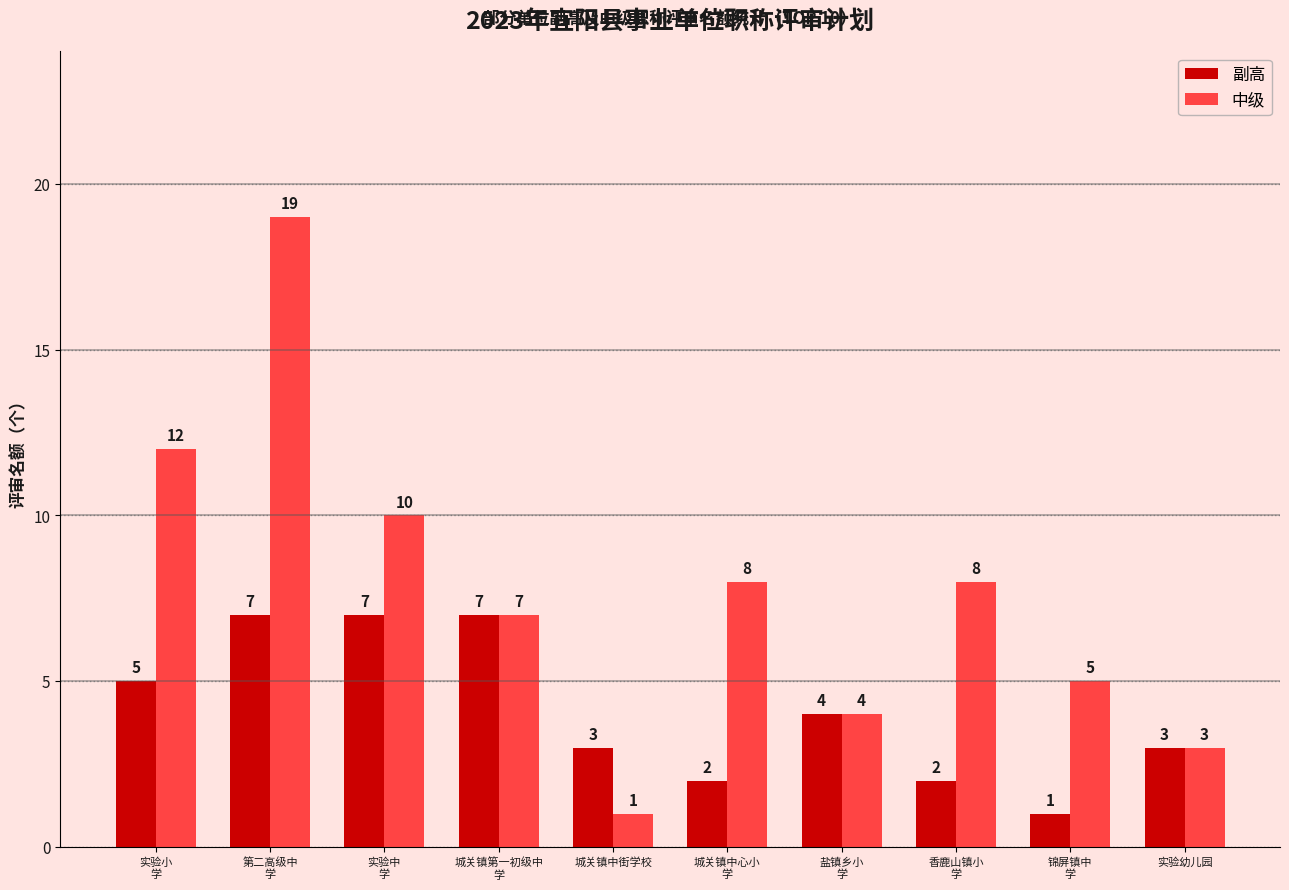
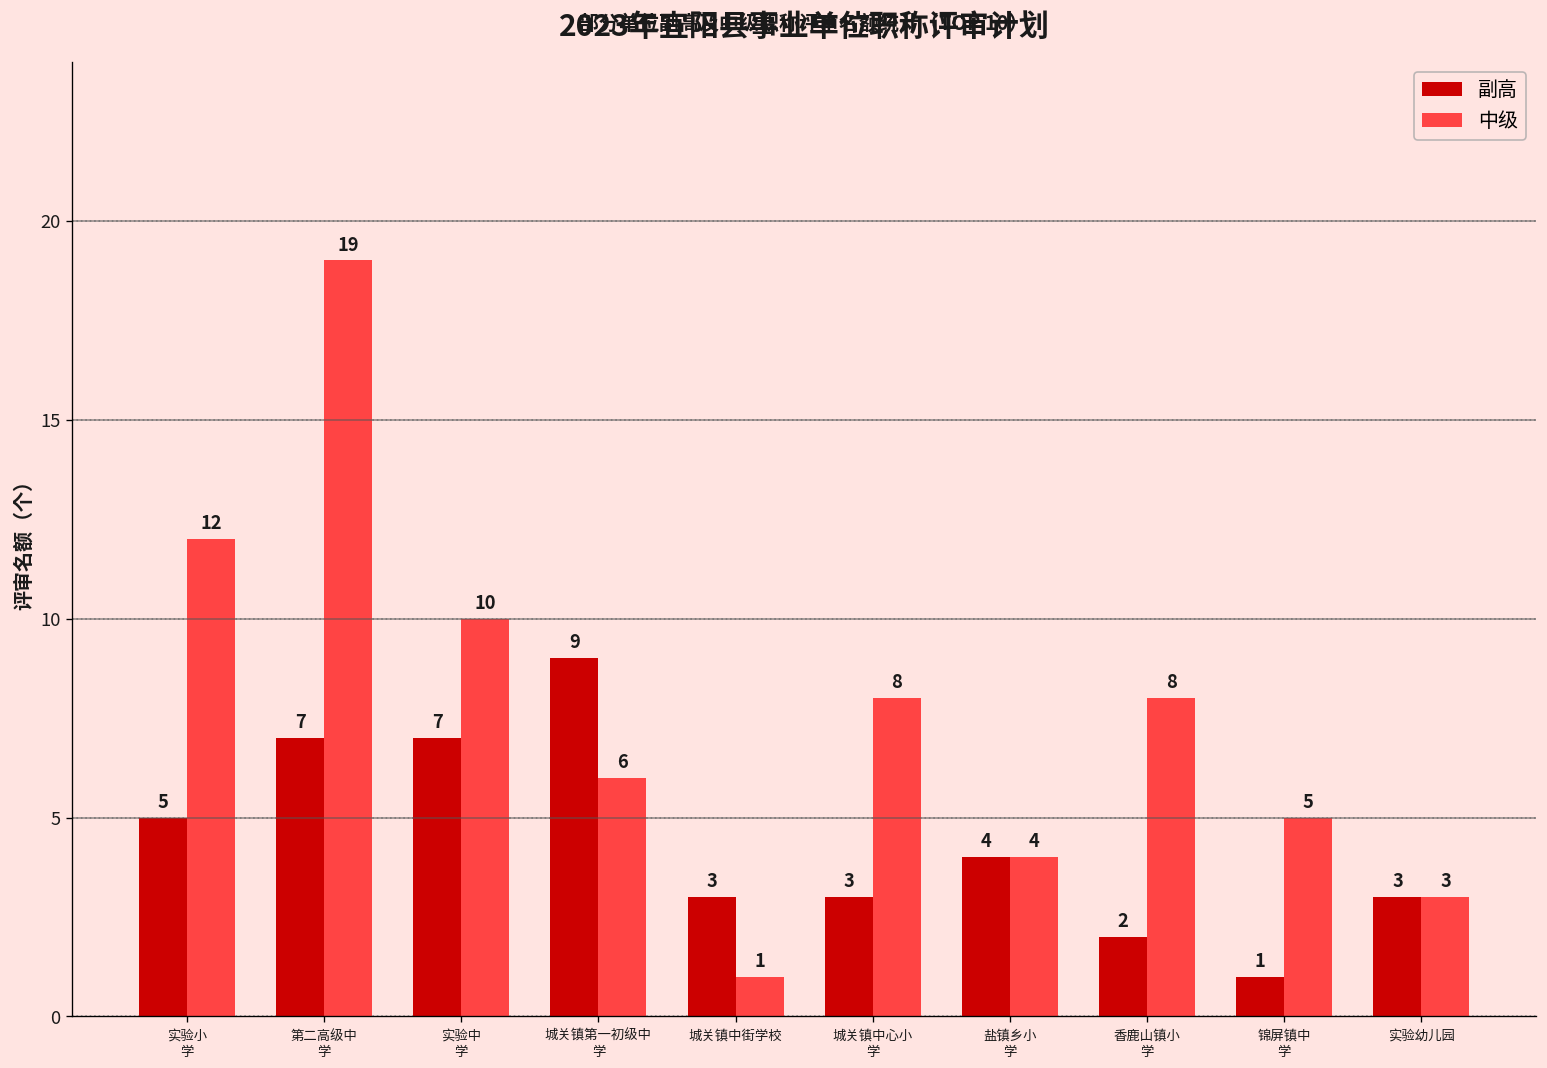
副高, 城关镇第一初级中 学: 7 -> 9
中级, 城关镇第一初级中 学: 7 -> 6
副高, 城关镇中心小 学: 2 -> 3
